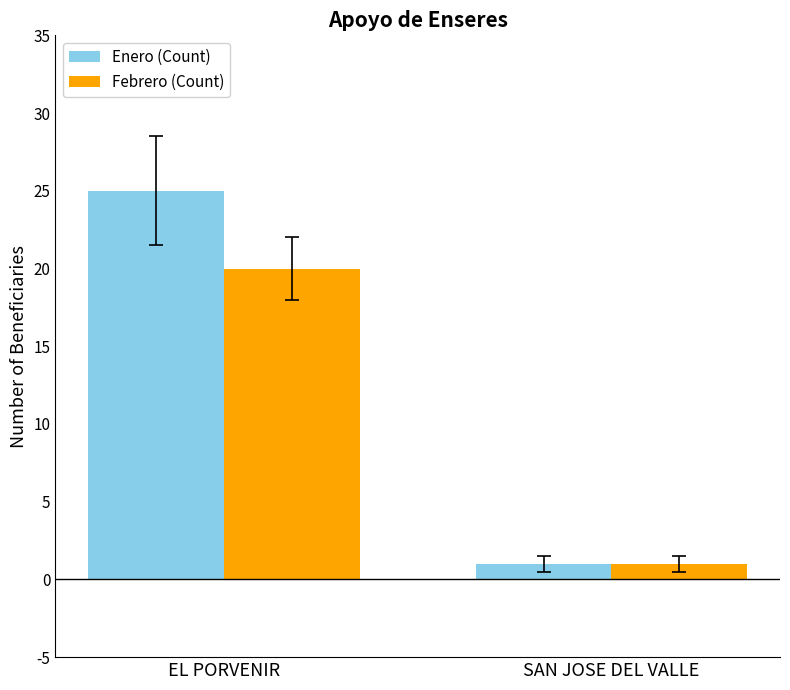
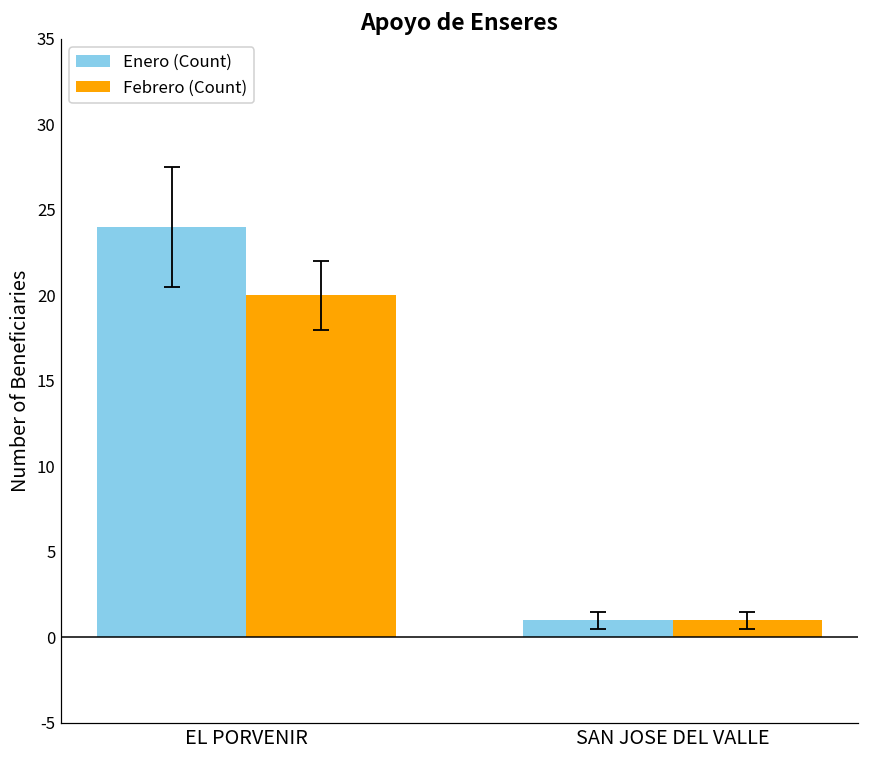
Enero (Count), EL PORVENIR: 25 -> 24
